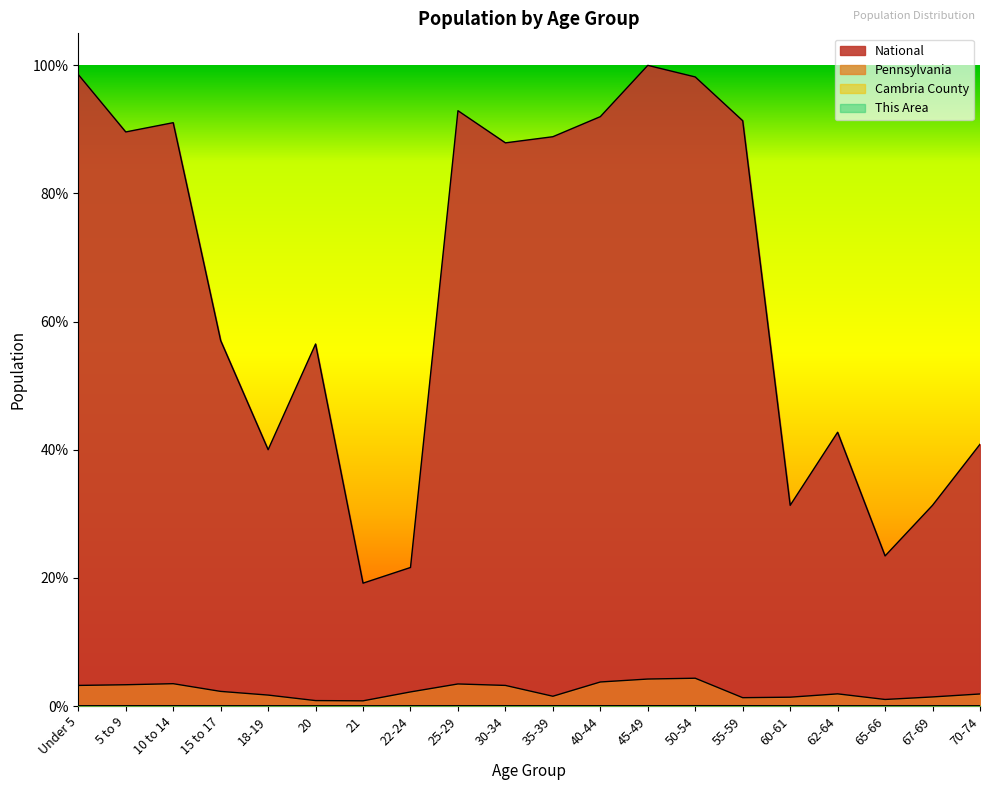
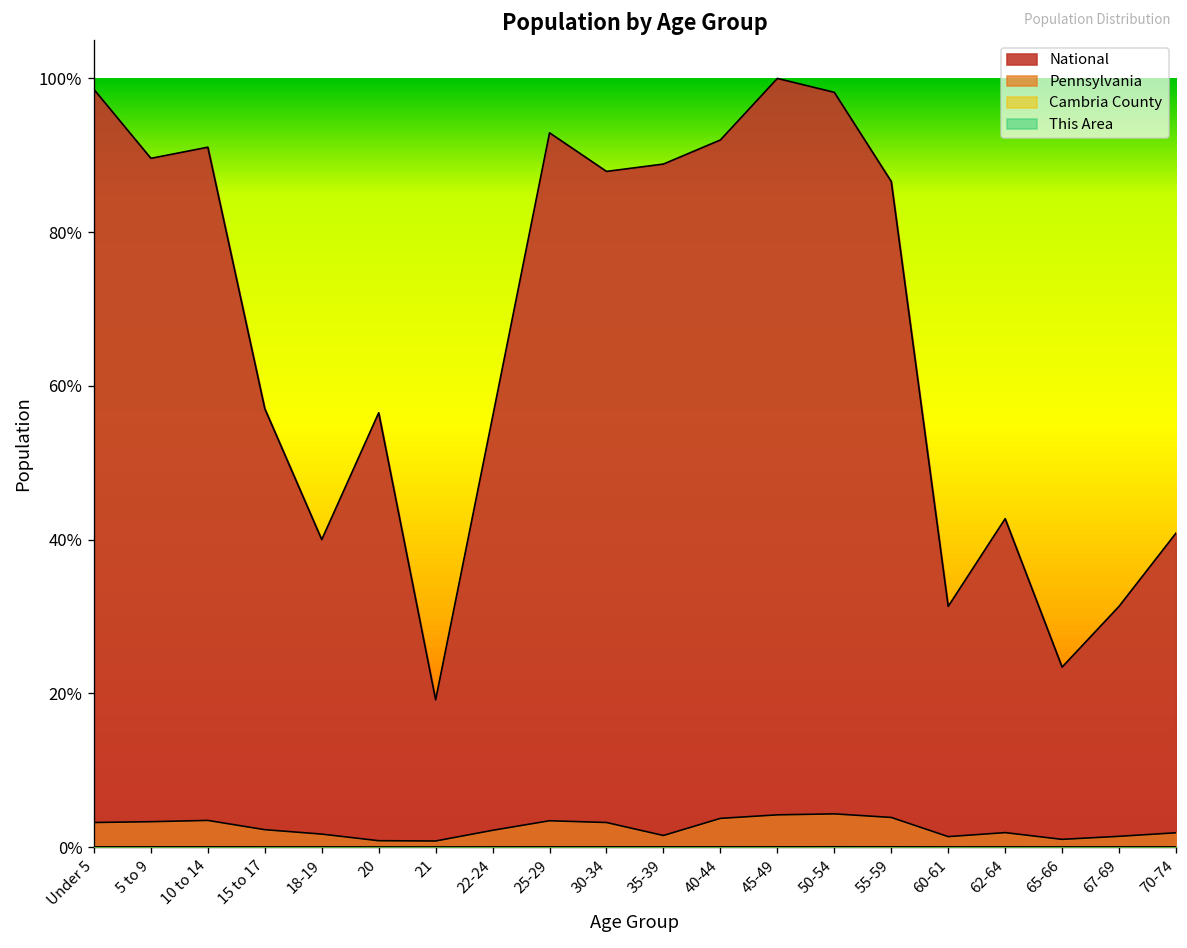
National, 22-24: 22% -> 56%
National, 55-59: 91% -> 87%
Pennsylvania, 55-59: 1% -> 4%
